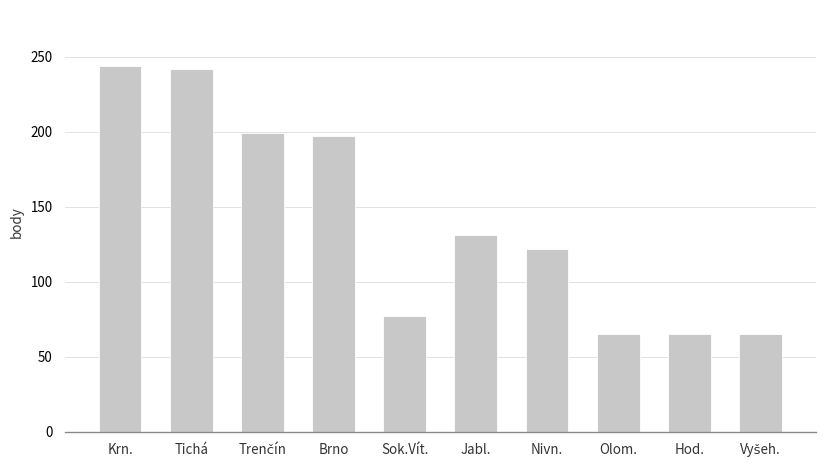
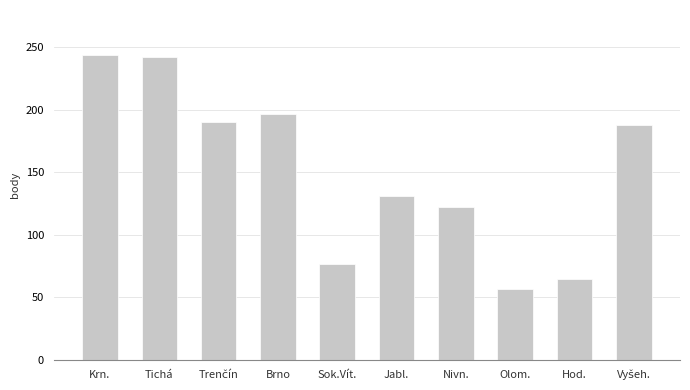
Trenčín: 199 -> 190
Olom.: 65 -> 57
Vyšeh.: 65 -> 188
